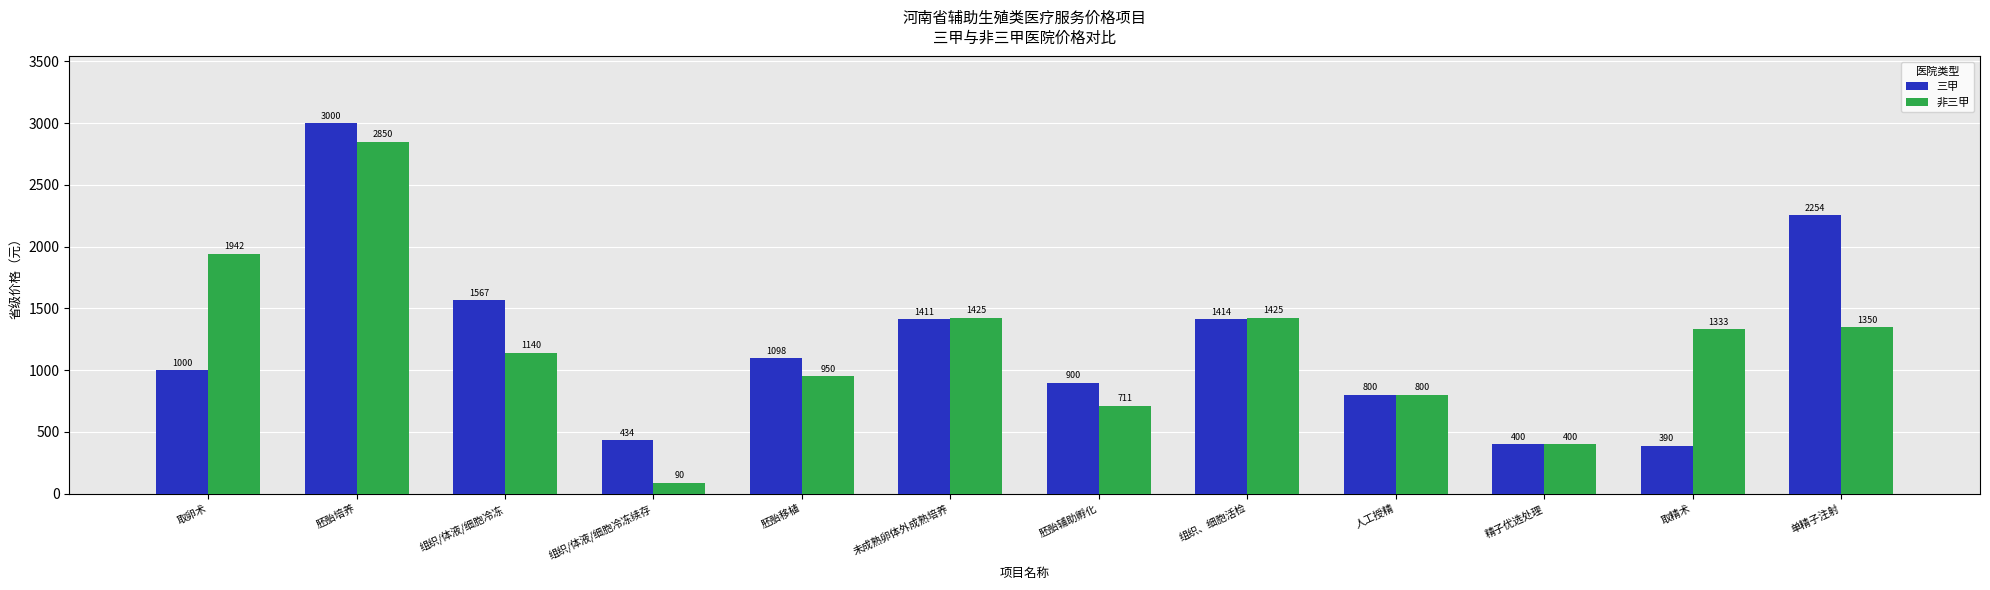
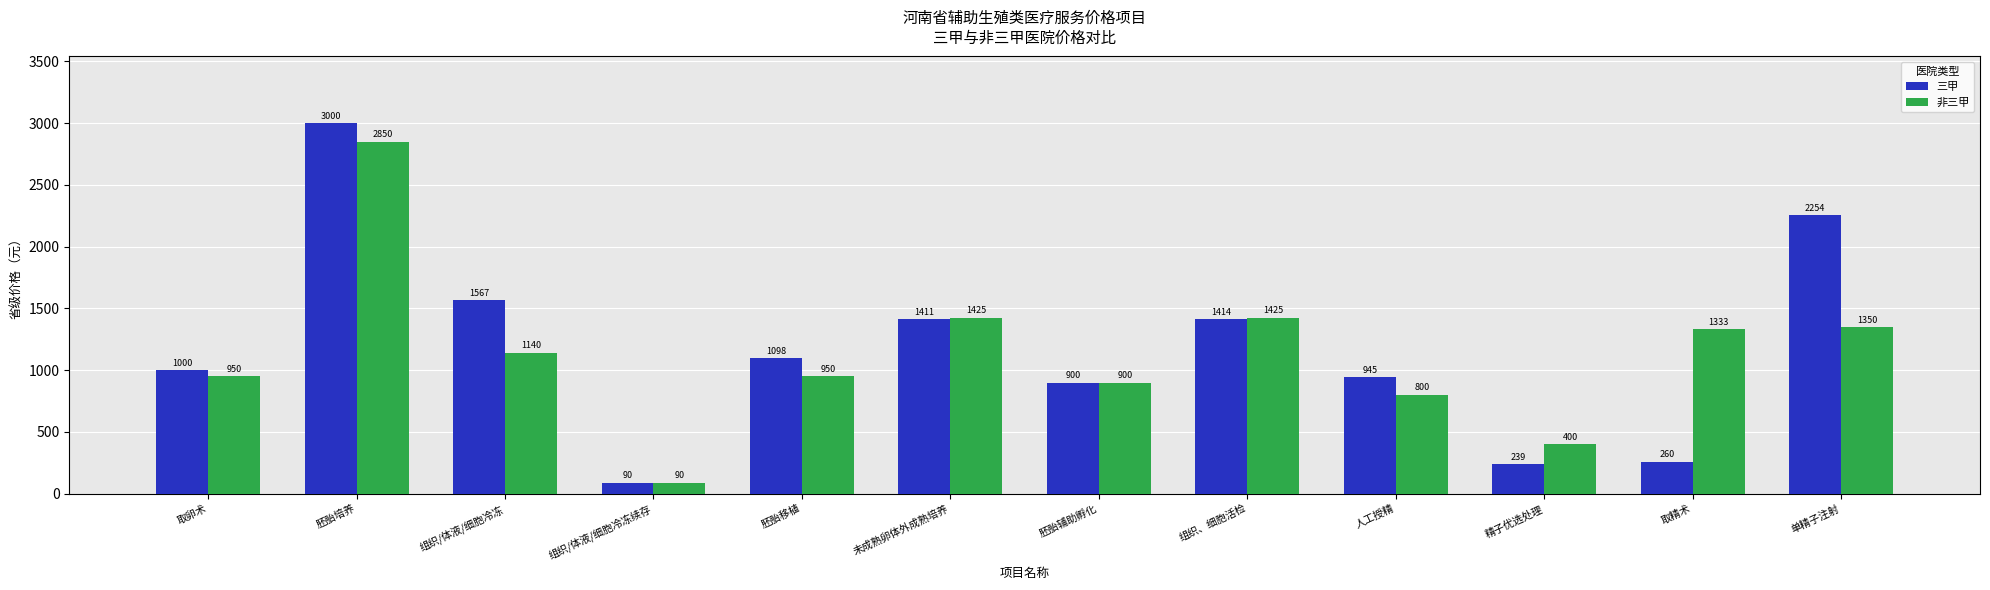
非三甲, 取卵术: 1942 -> 950
三甲, 组织/体液/细胞冷冻续存: 434 -> 90
非三甲, 胚胎辅助孵化: 711 -> 900
三甲, 人工授精: 800 -> 945
三甲, 精子优选处理: 400 -> 239
三甲, 取精术: 390 -> 260
